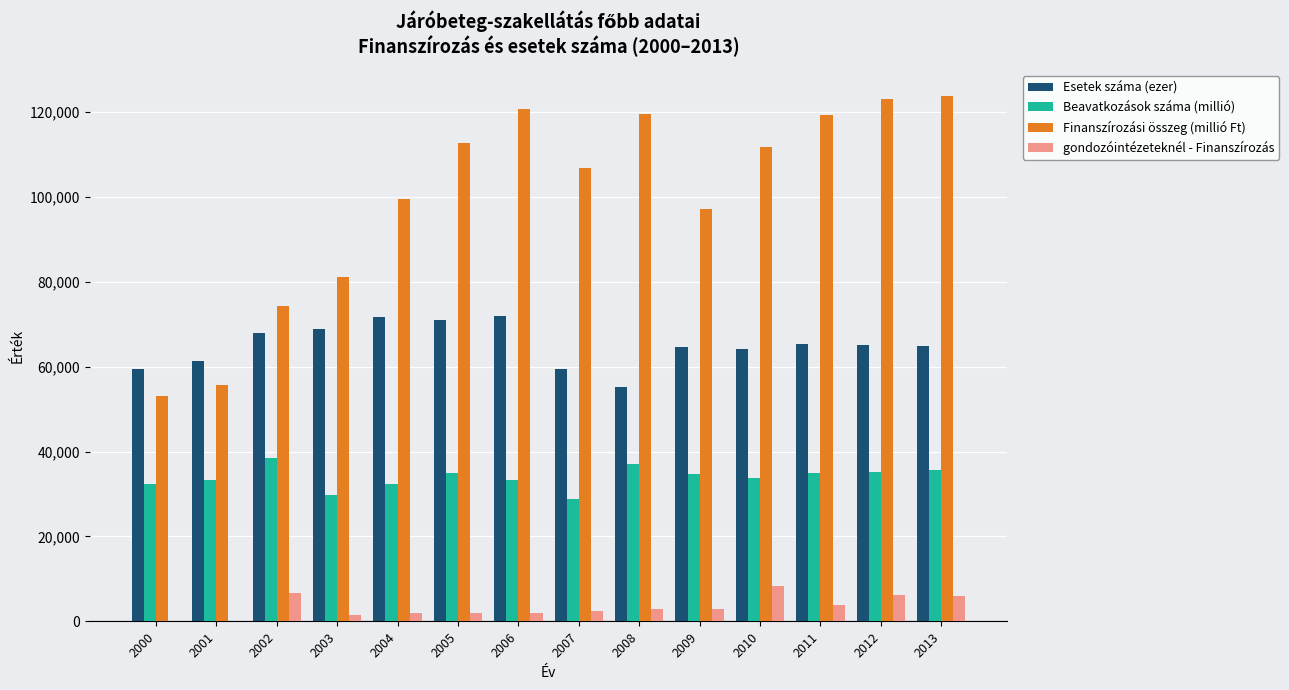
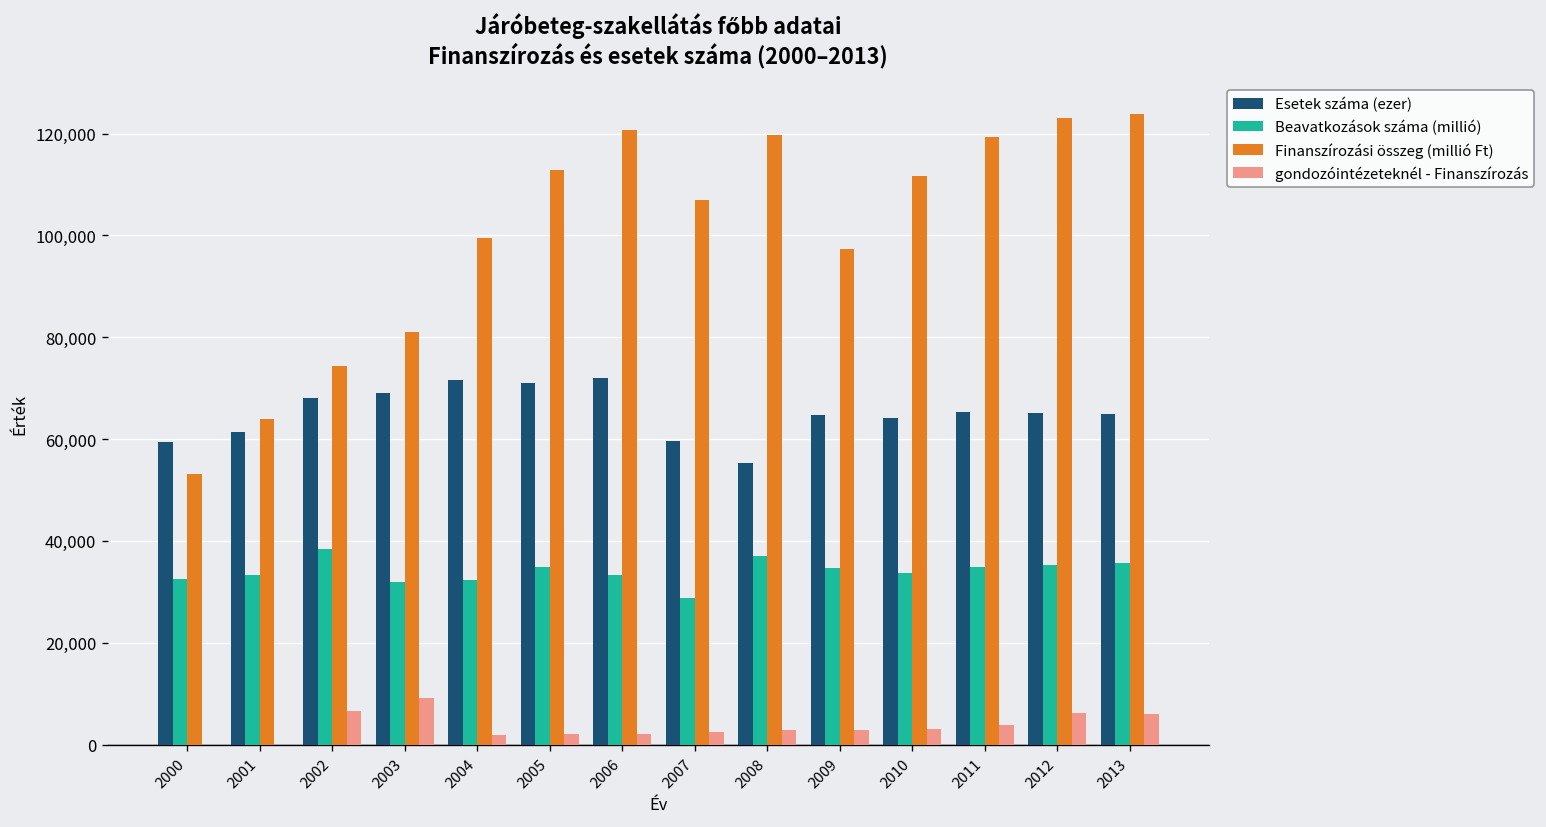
Finanszírozási összeg (millió Ft), 2001: 56,000 -> 64,000
Beavatkozások száma (millió), 2003: 30,000 -> 32,000
gondozóintézeteknél - Finanszírozás, 2003: 1,000 -> 9,000
gondozóintézeteknél - Finanszírozás, 2010: 8,000 -> 3,000
